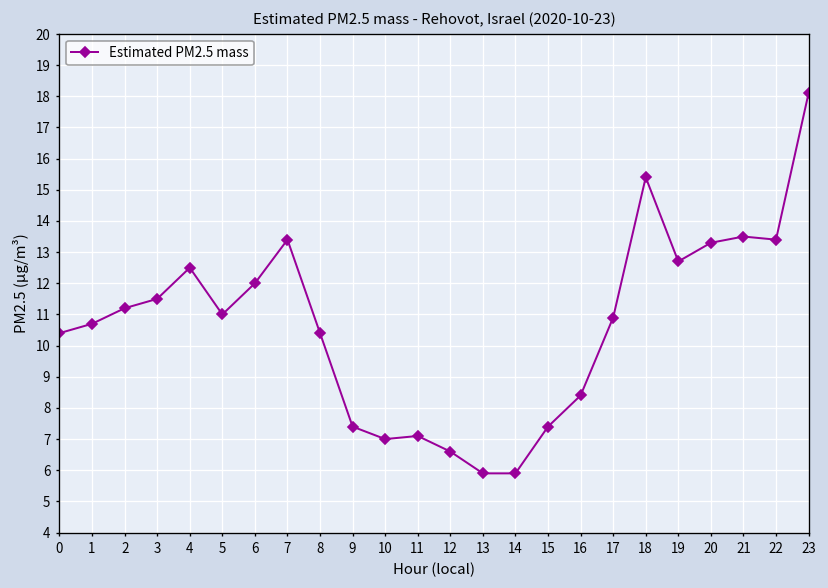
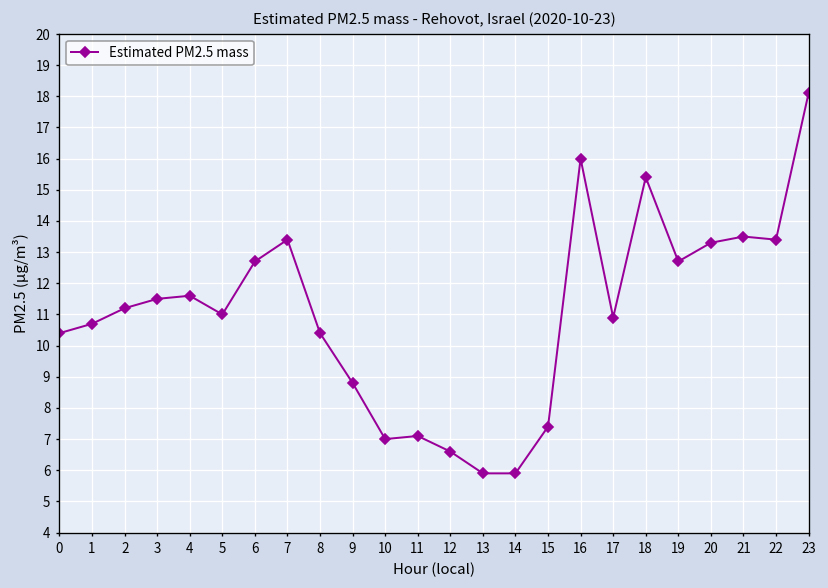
4: 12.5 -> 11.6
6: 12.0 -> 12.7
9: 7.4 -> 8.8
16: 8.4 -> 16.0
